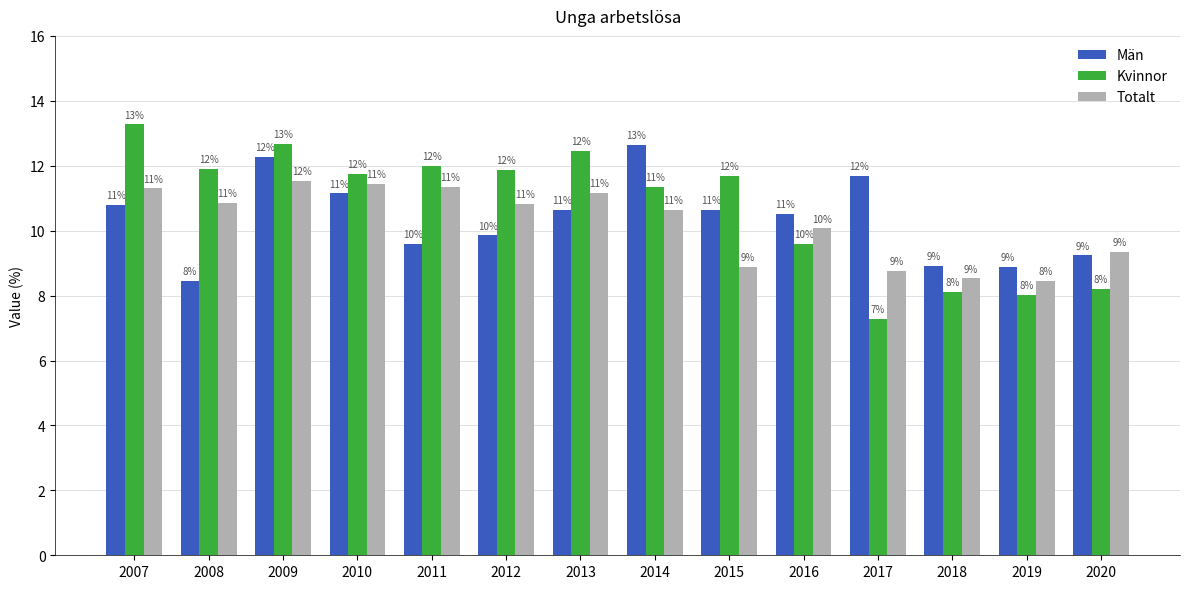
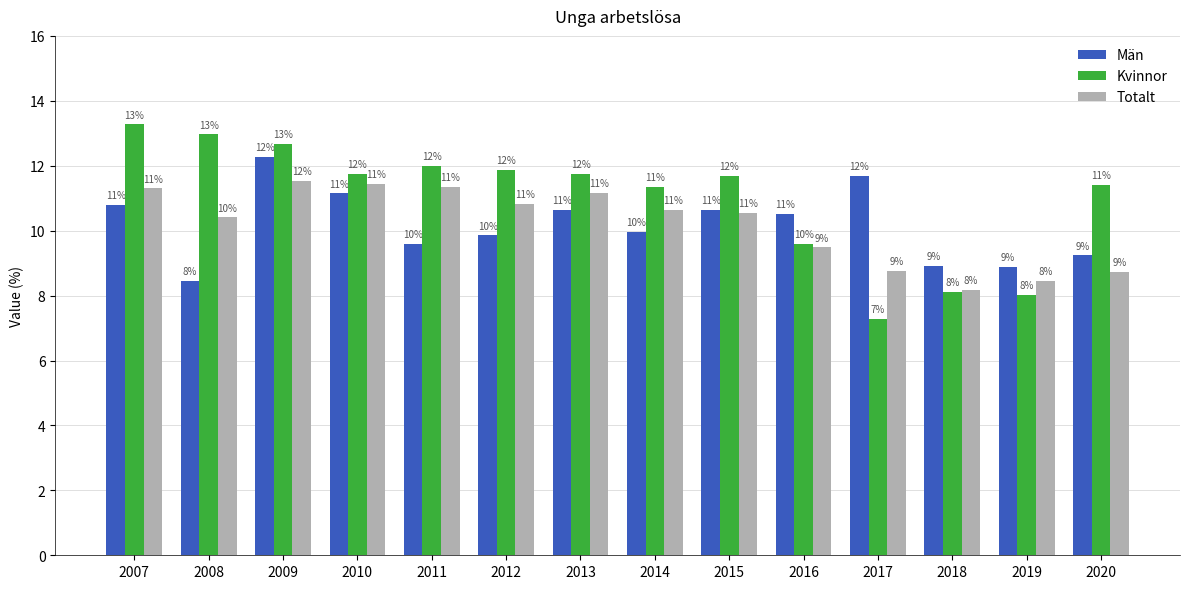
Kvinnor, 2008: 12% -> 13%
Totalt, 2008: 11% -> 10%
Kvinnor, 2013: 12.5 -> 11.8
Män, 2014: 13% -> 10%
Totalt, 2015: 9% -> 11%
Totalt, 2016: 10% -> 9%
Totalt, 2018: 9% -> 8%
Kvinnor, 2020: 8% -> 11%
Totalt, 2020: 9.4 -> 8.7
